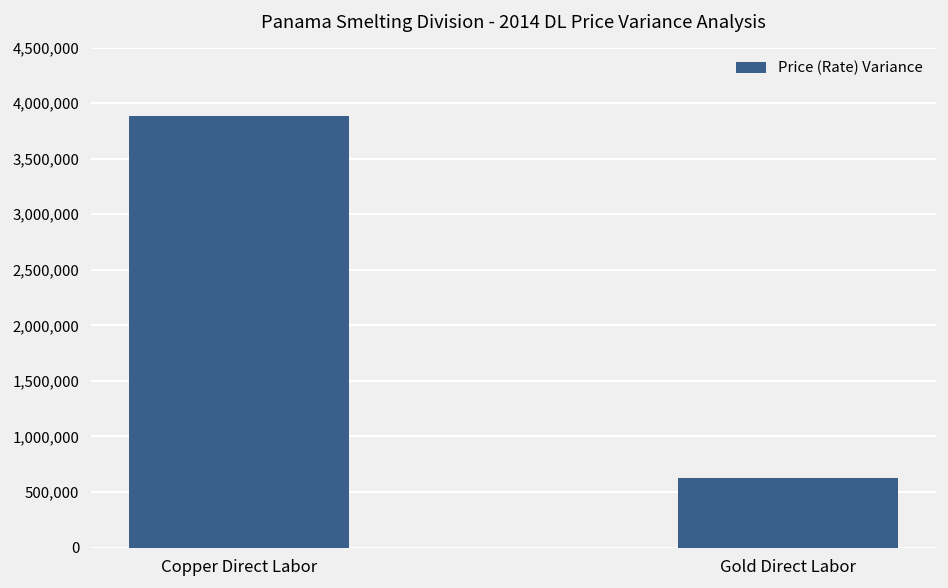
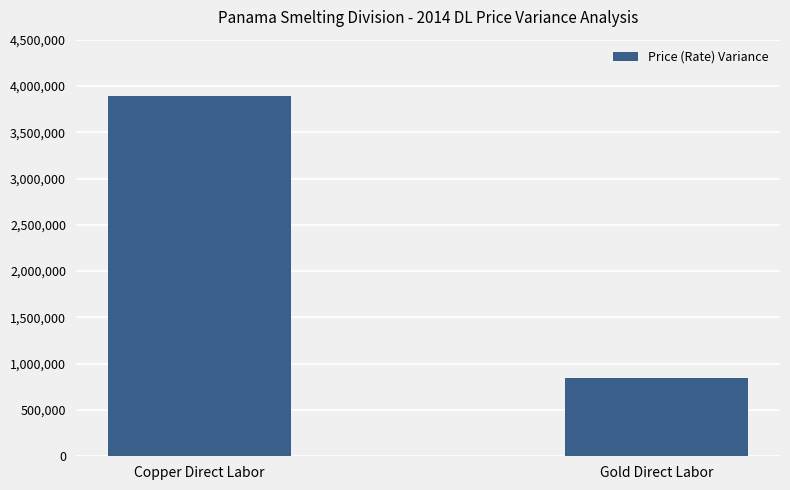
Gold Direct Labor: 600,000 -> 800,000
